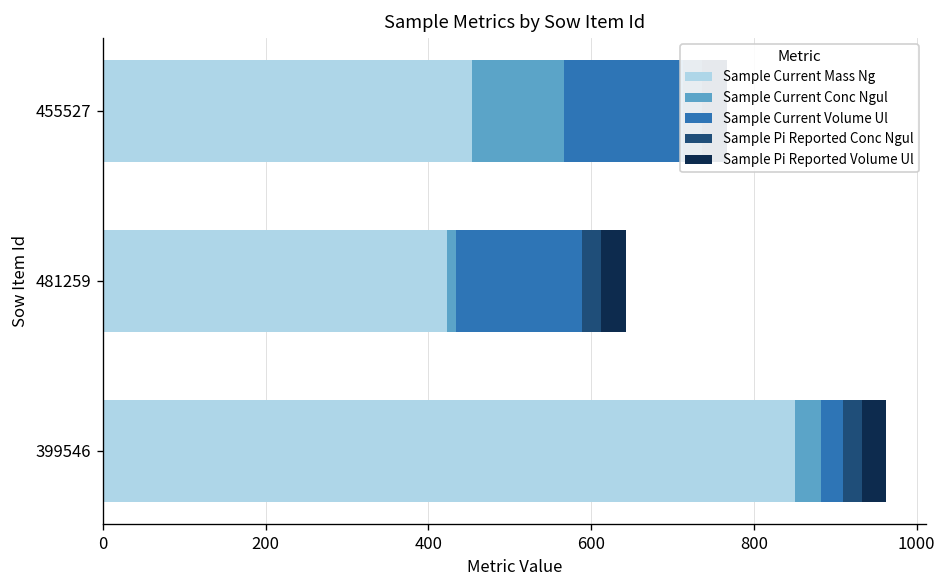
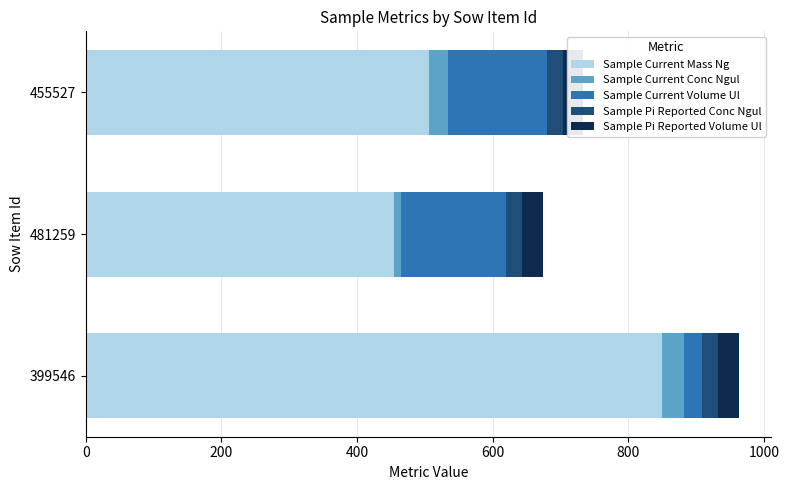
Sample Current Mass Ng, 455527: 450 -> 510
Sample Current Conc Ngul, 455527: 110 -> 30
Sample Current Mass Ng, 481259: 420 -> 450
